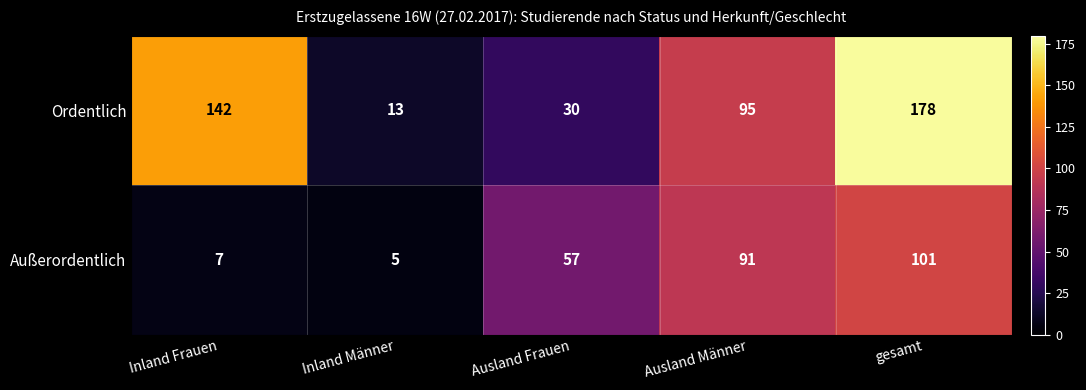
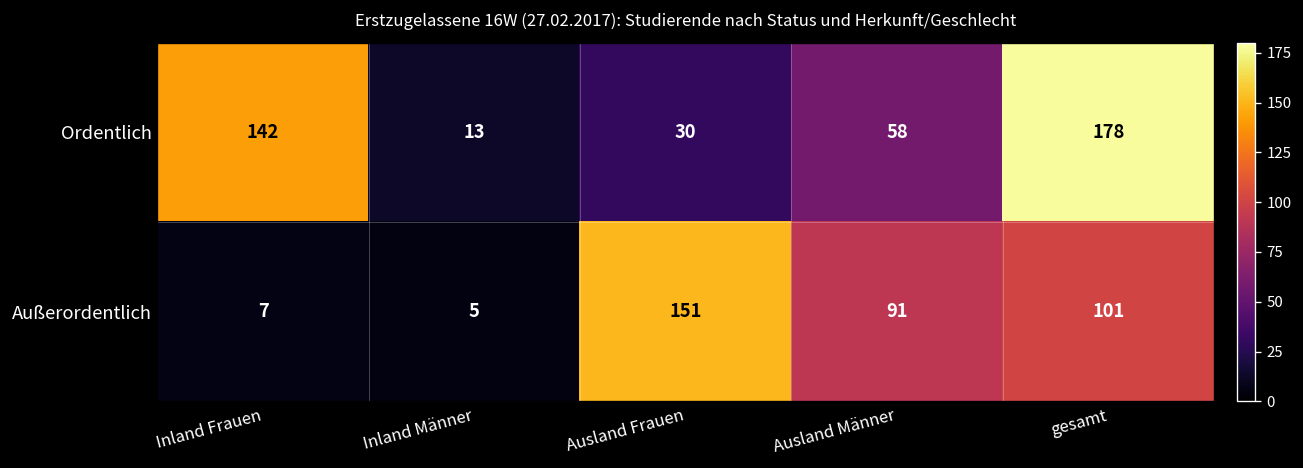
Ordentlich, Ausland Männer: 95 -> 58
Außerordentlich, Ausland Frauen: 57 -> 151
